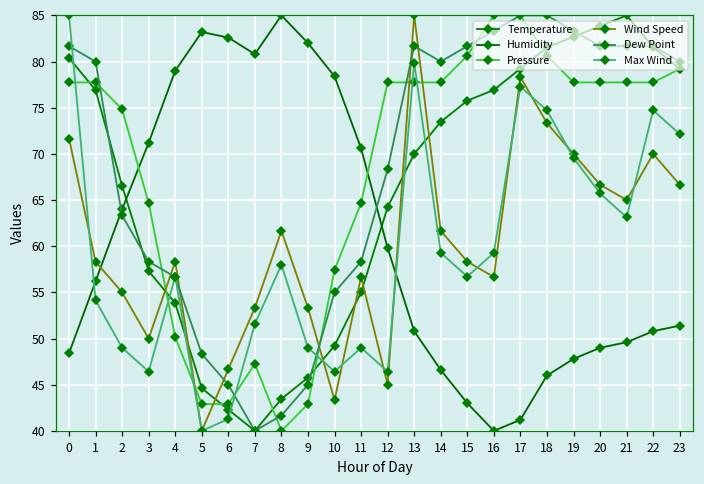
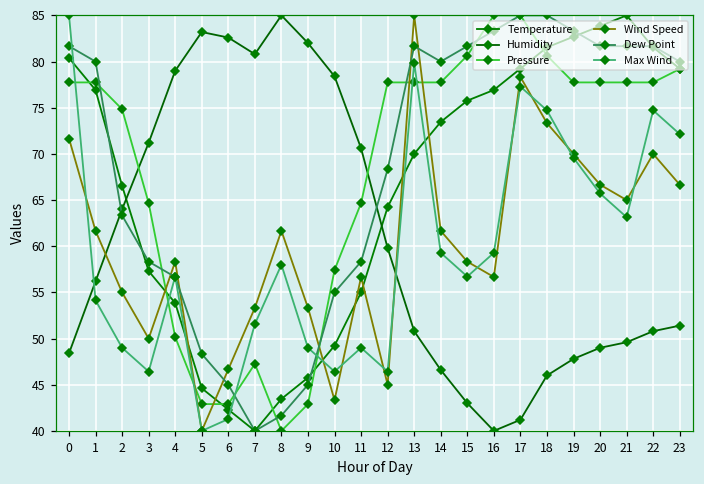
Wind Speed, 1: 58 -> 62
